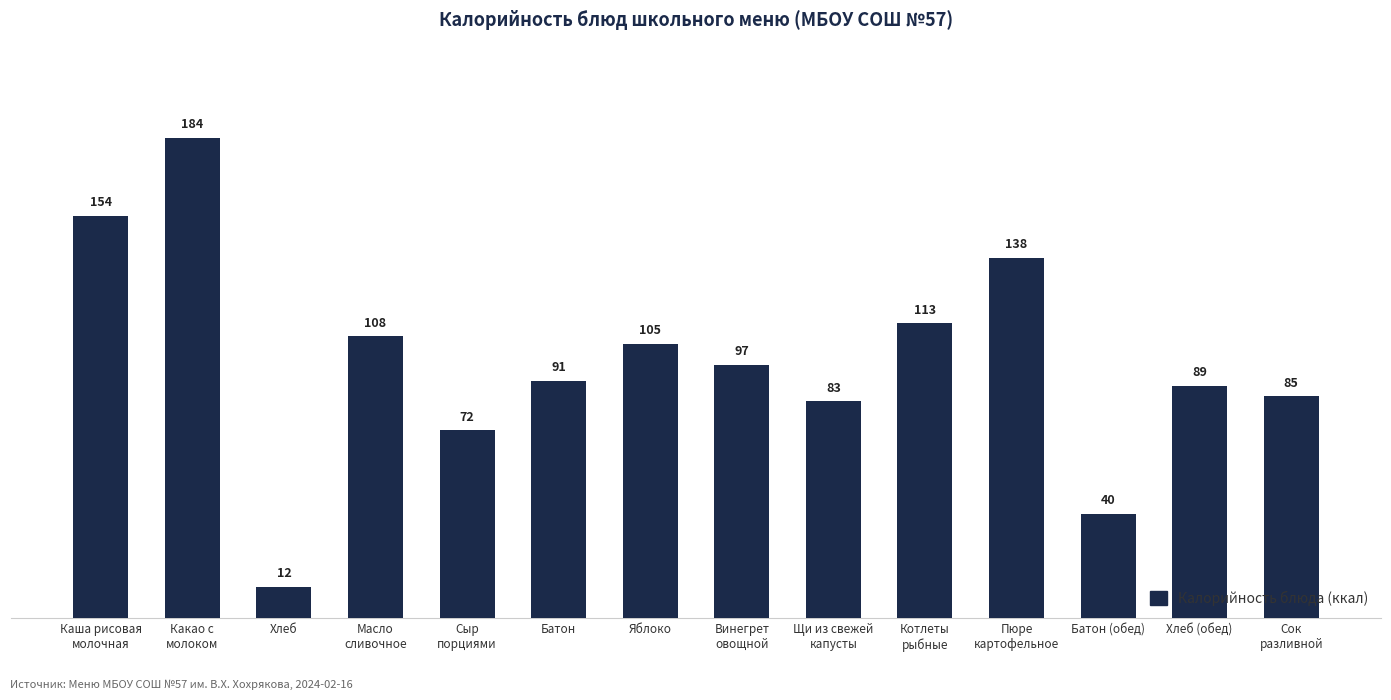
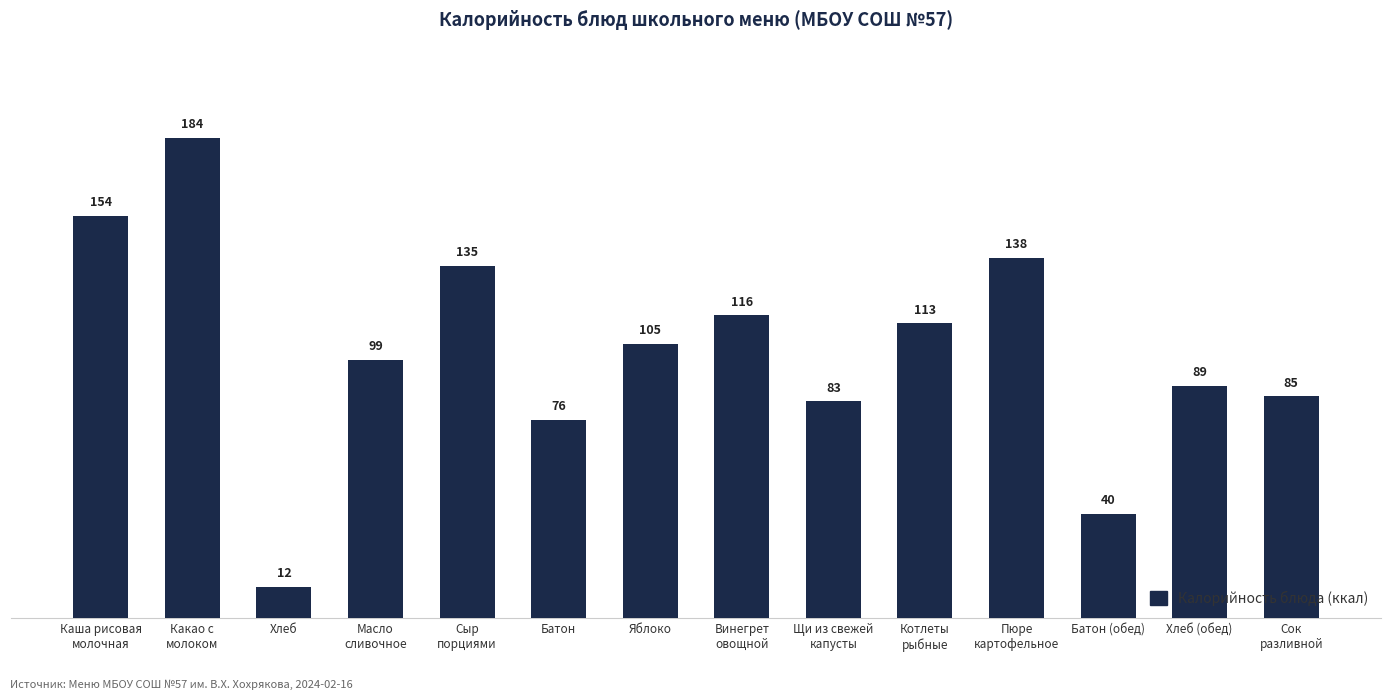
Масло сливочное: 108 -> 99
Сыр порциями: 72 -> 135
Батон: 91 -> 76
Винегрет овощной: 97 -> 116
